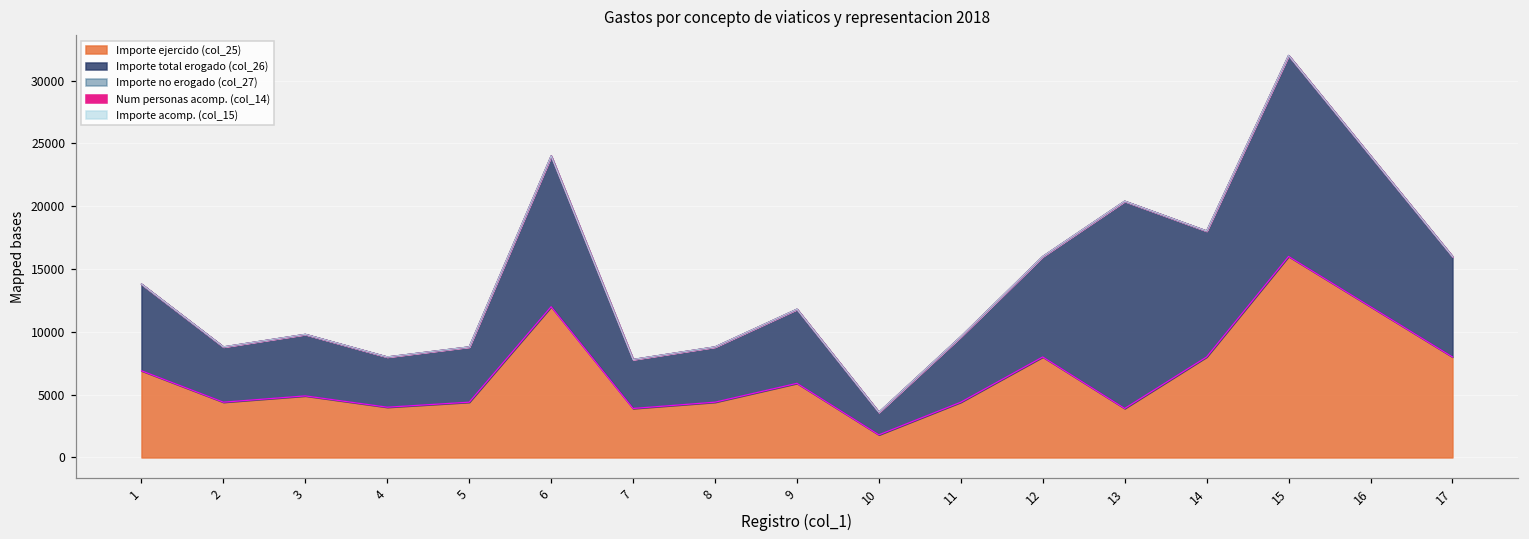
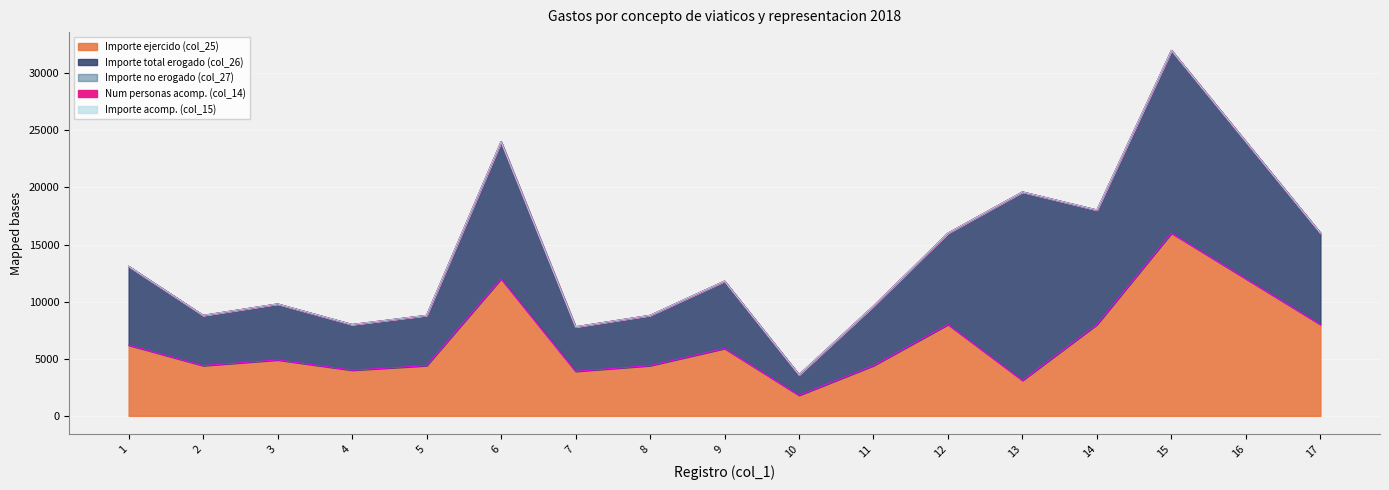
Importe ejercido (col_25), 1: 6900 -> 6200
Importe ejercido (col_25), 13: 3900 -> 3100
